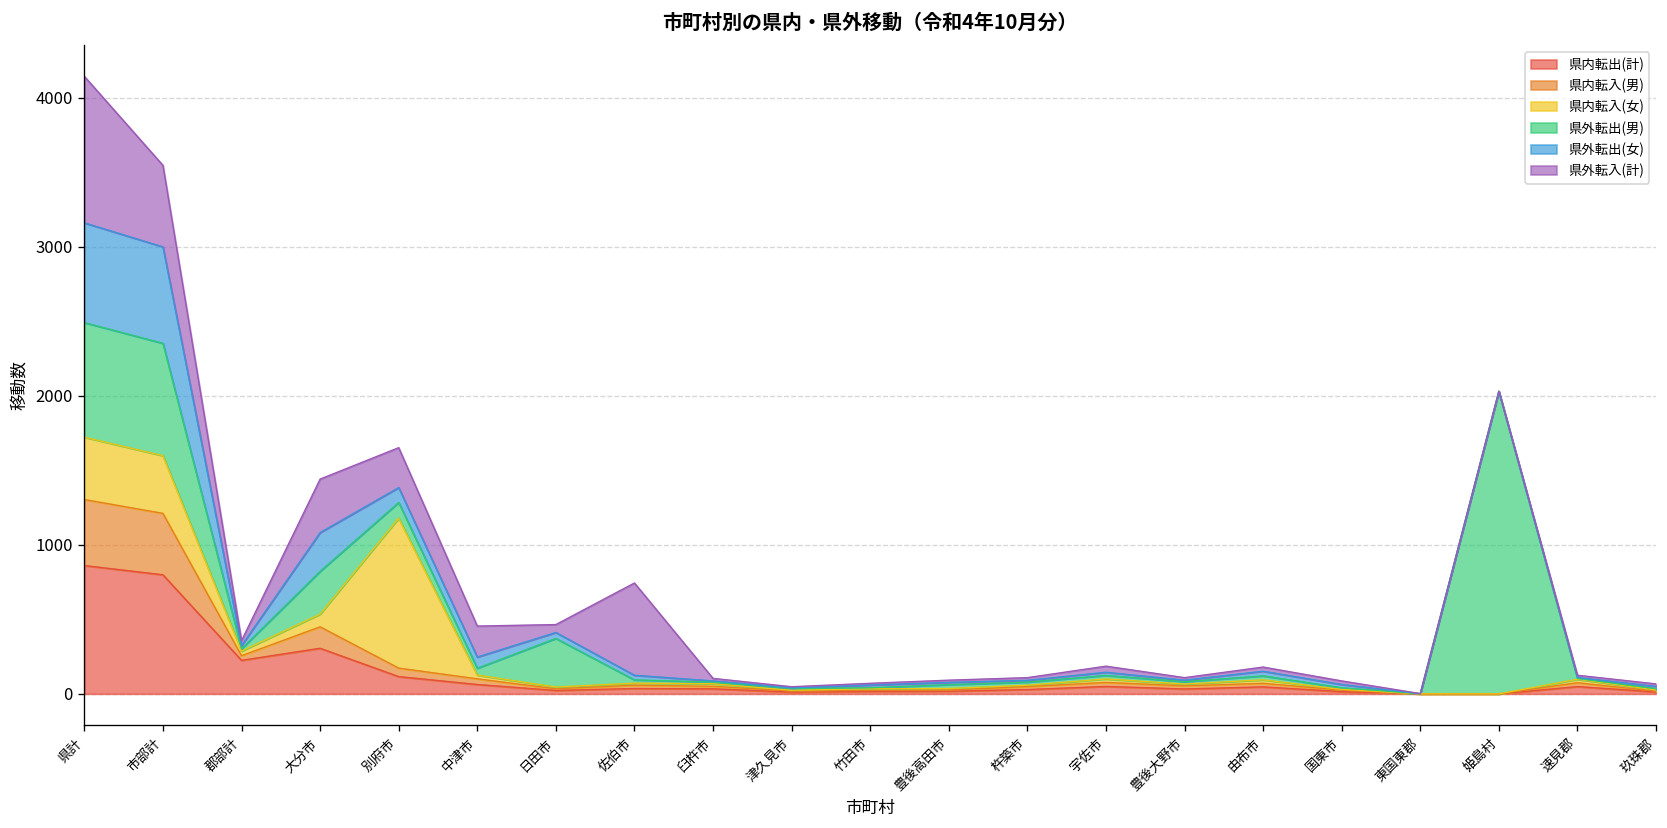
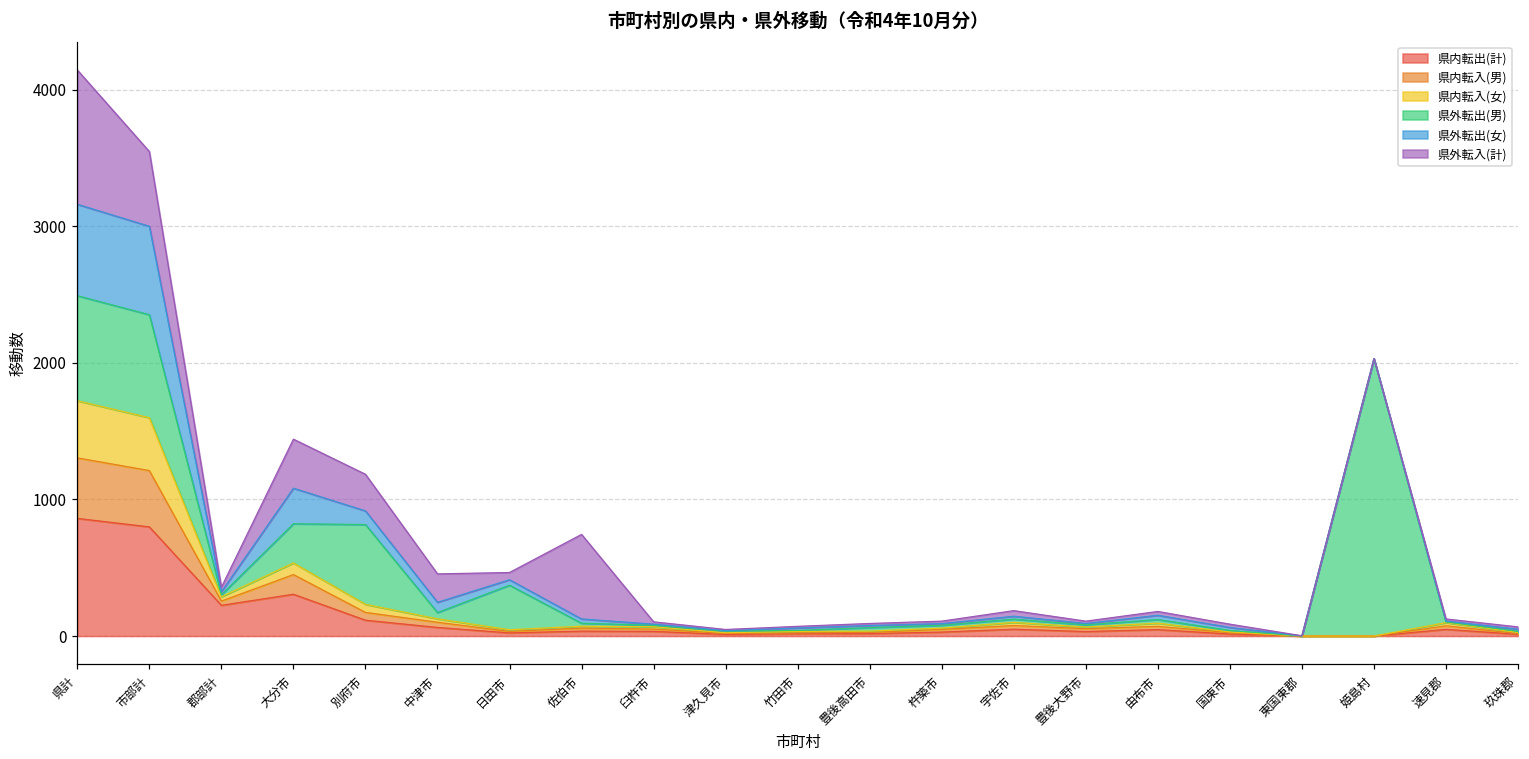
県内転入(女), 別府市: 1010 -> 60
県外転出(男), 別府市: 110 -> 580
